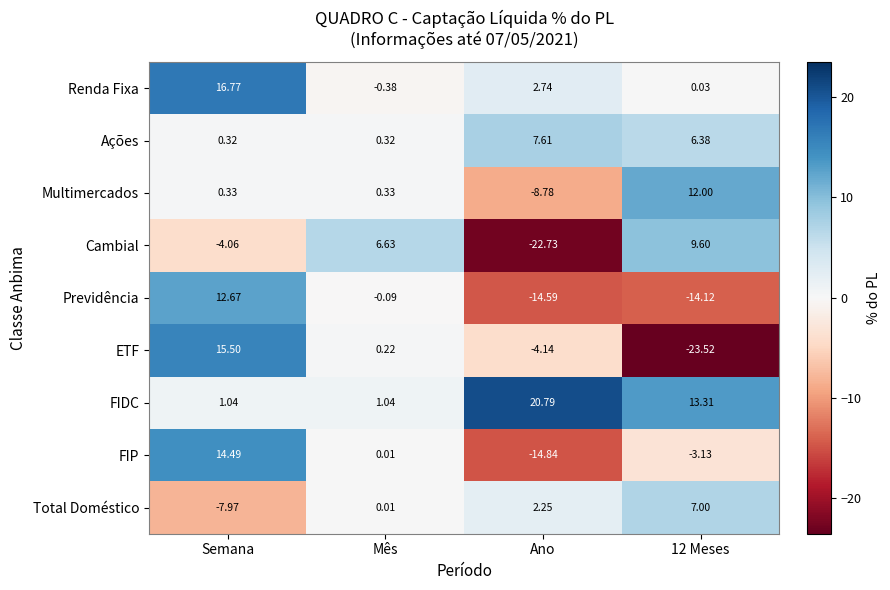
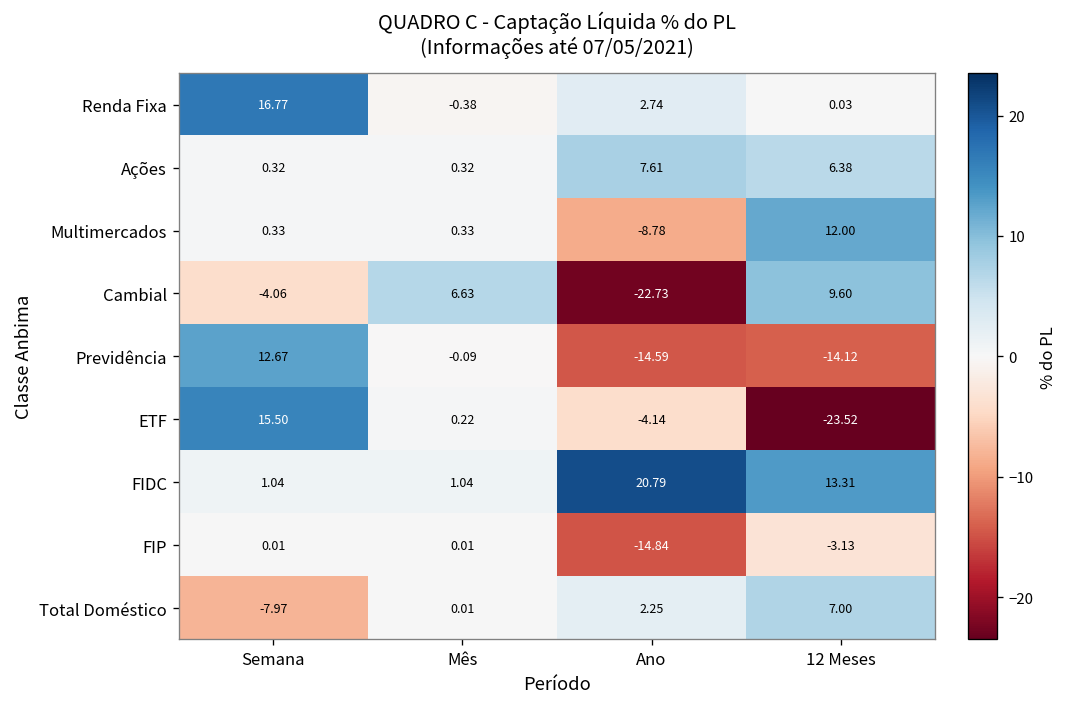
FIP, Semana: 14.49 -> 0.01
